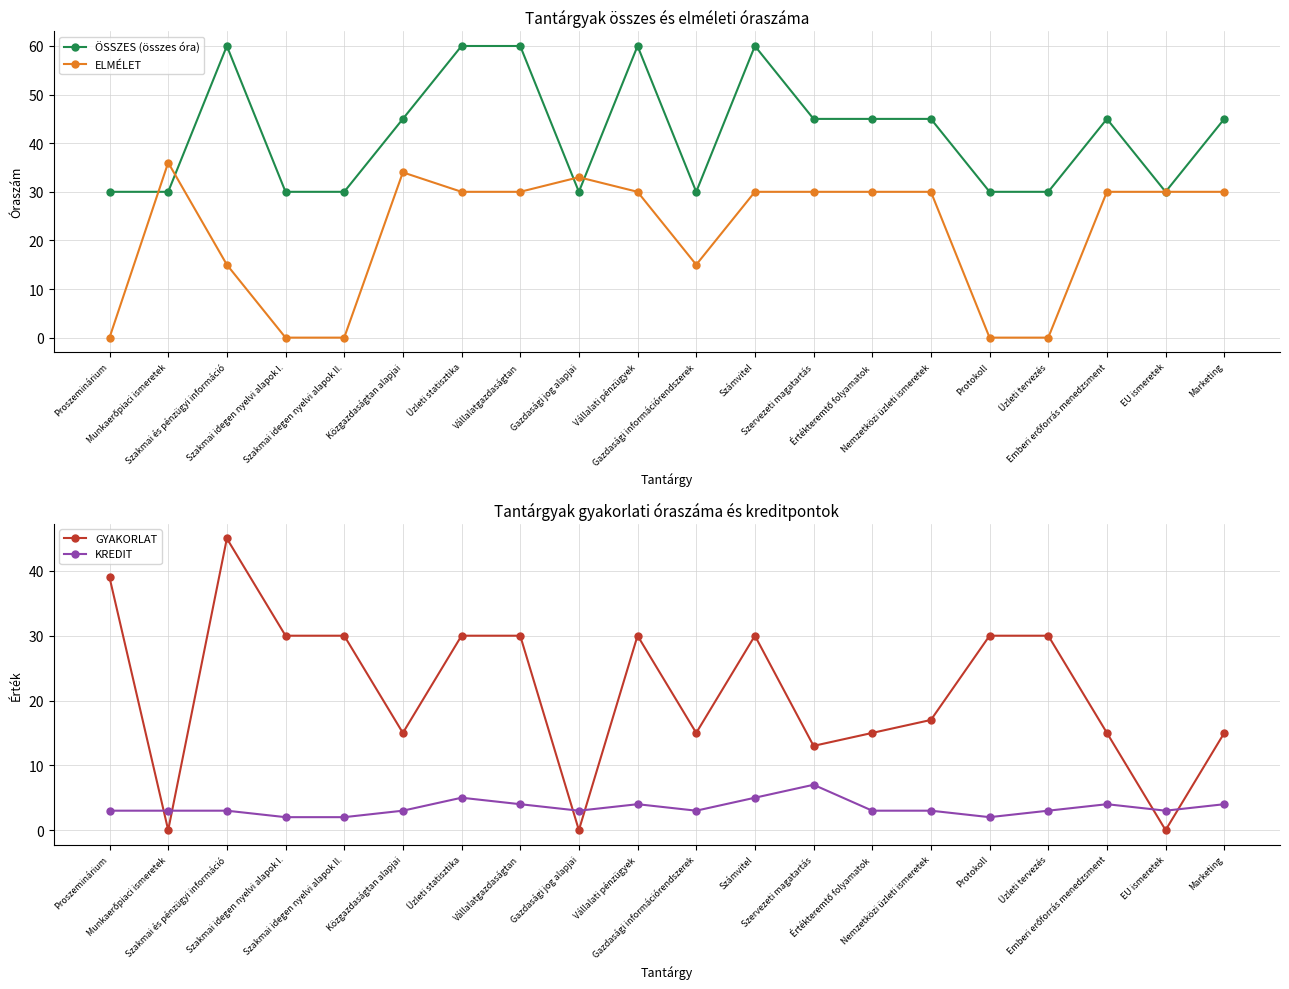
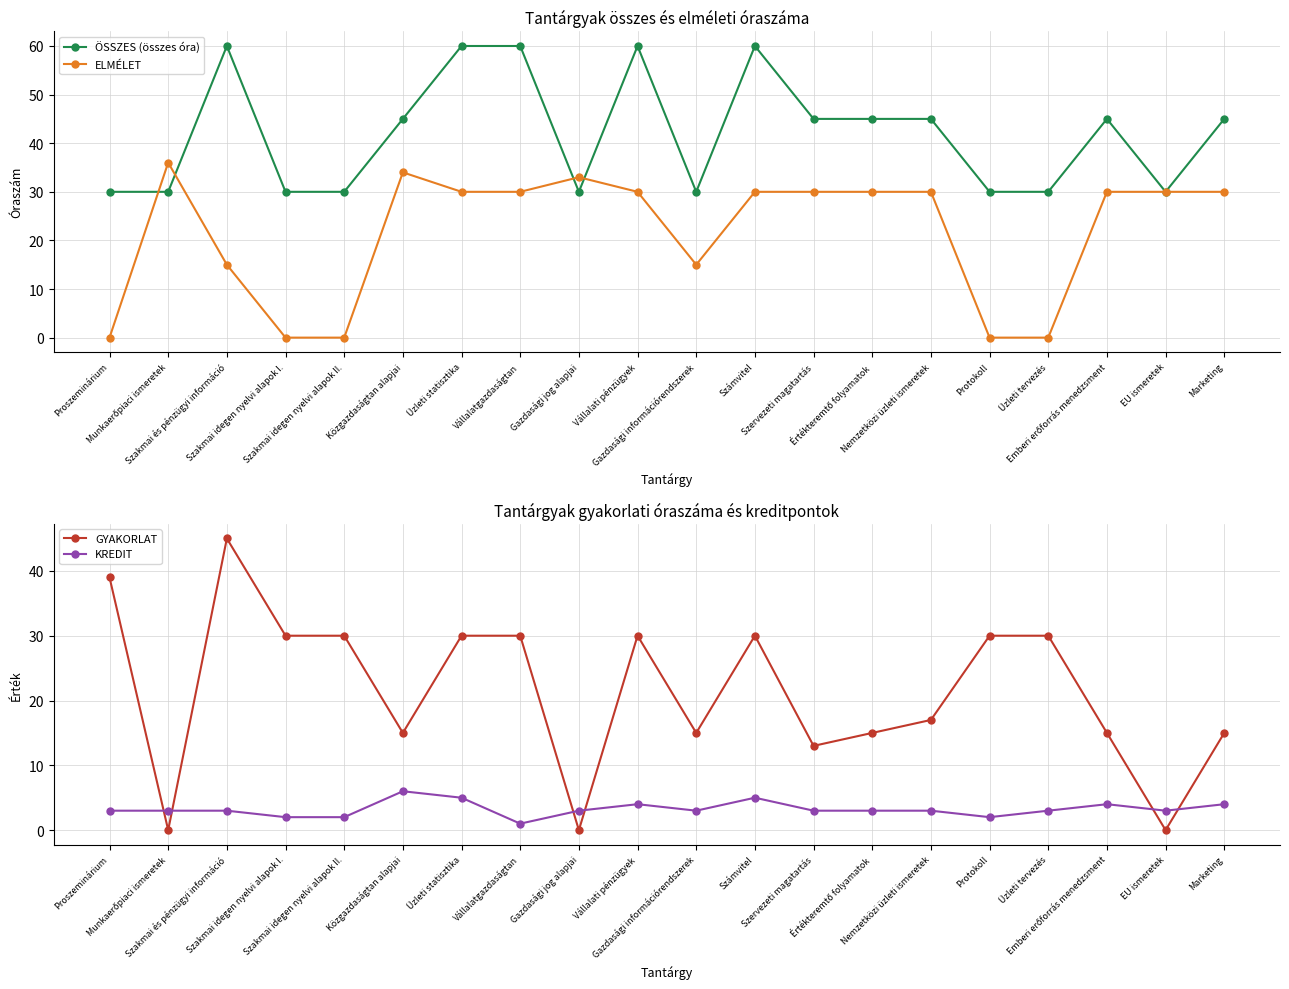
Tantárgyak gyakorlati óraszáma és kreditpontok, KREDIT, Közgazdaságtan alapjai: 3 -> 6
Tantárgyak gyakorlati óraszáma és kreditpontok, KREDIT, Vállalatgazdaságtan: 4 -> 1
Tantárgyak gyakorlati óraszáma és kreditpontok, KREDIT, Szervezeti magatartás: 7 -> 3
